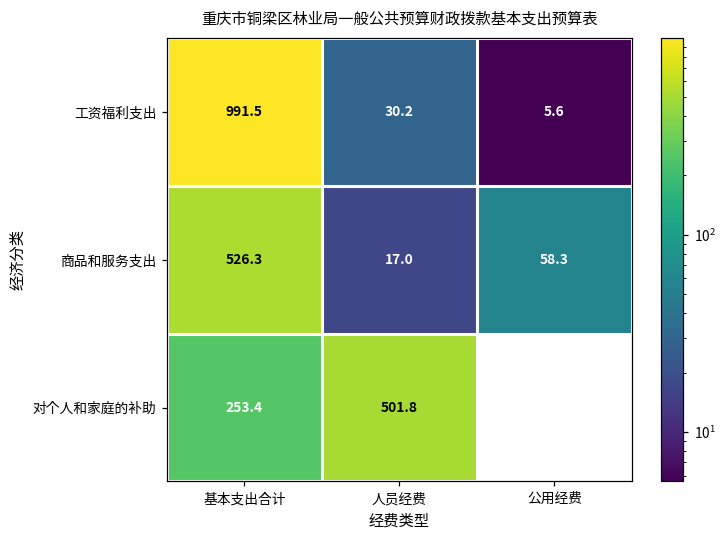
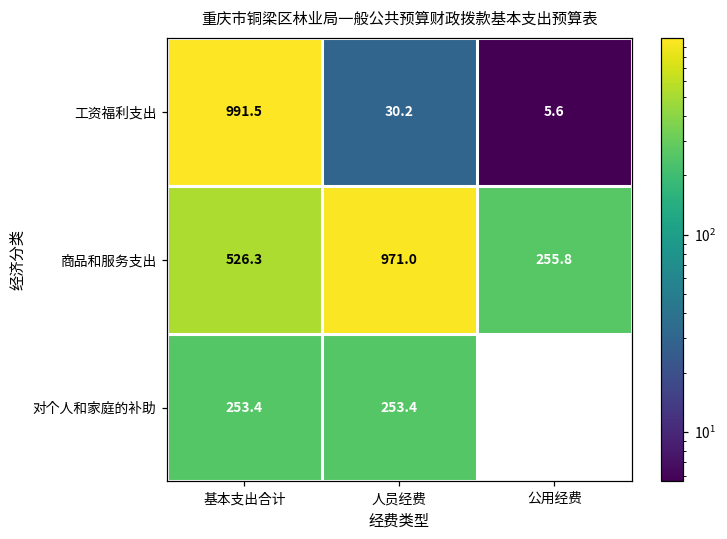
商品和服务支出, 人员经费: 17.0 -> 971.0
商品和服务支出, 公用经费: 58.3 -> 255.8
对个人和家庭的补助, 人员经费: 501.8 -> 253.4
